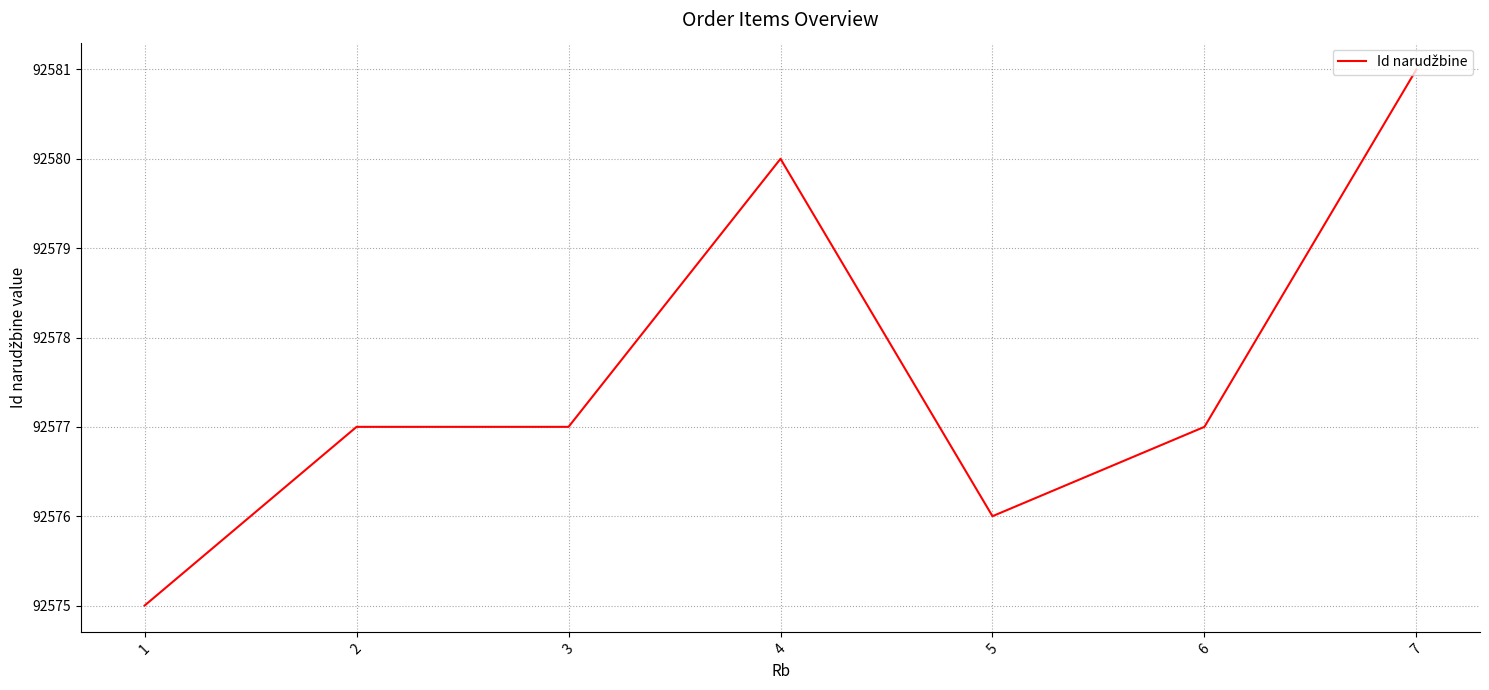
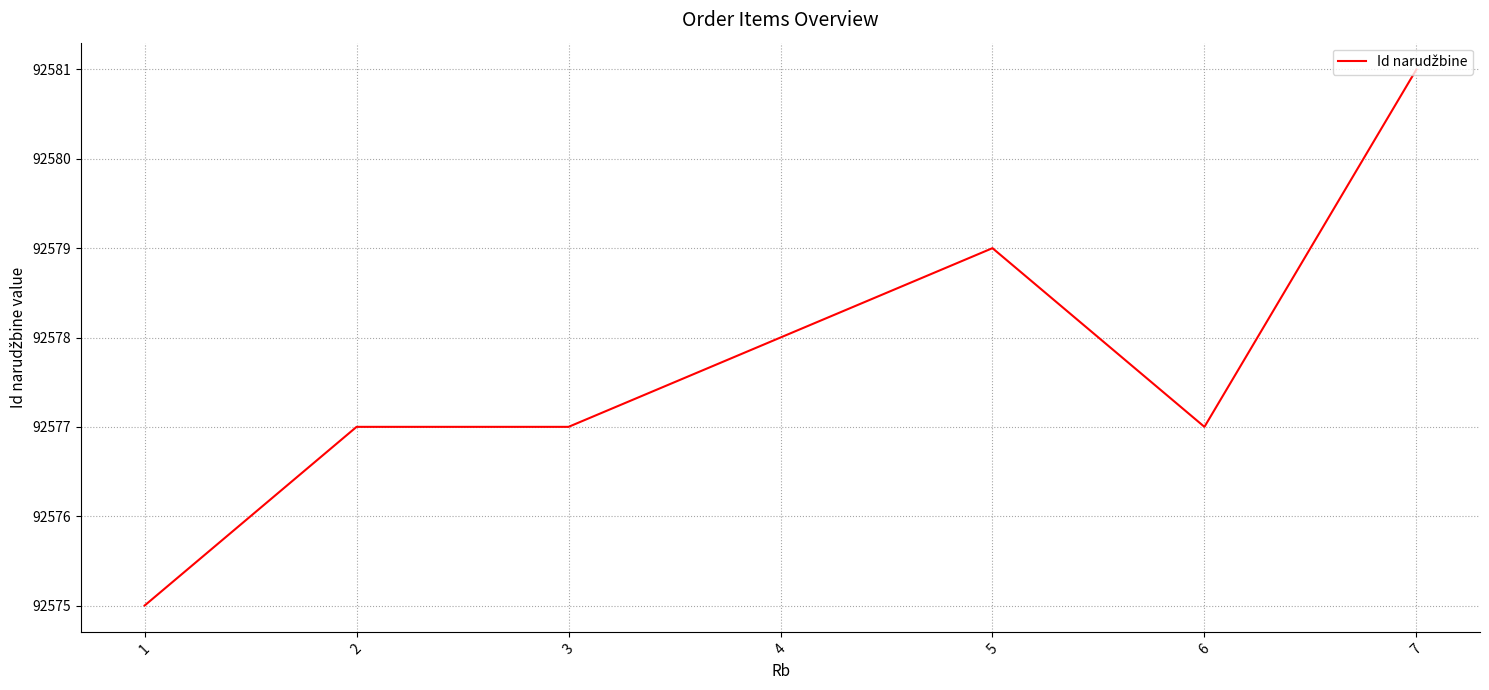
4: 92580 -> 92578
5: 92576 -> 92579
